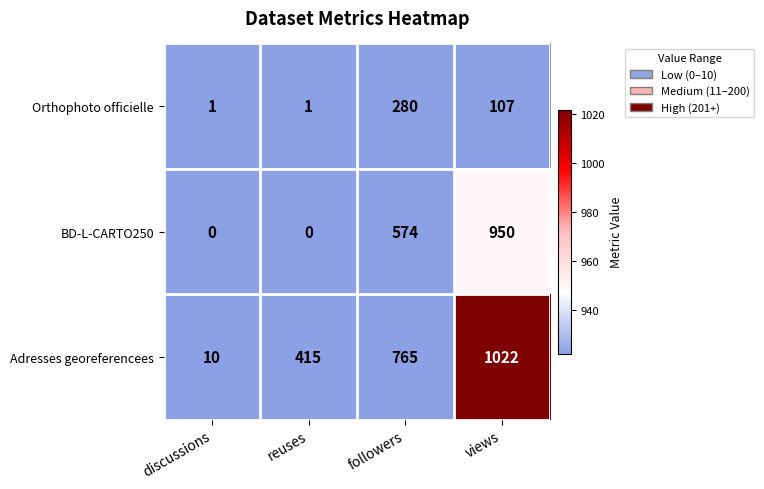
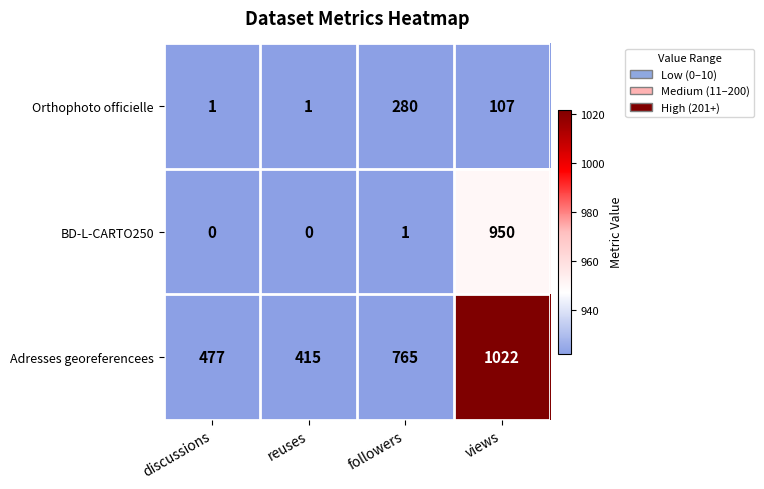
BD-L-CARTO250, followers: 574 -> 1
Adresses georeferencees, discussions: 10 -> 477
